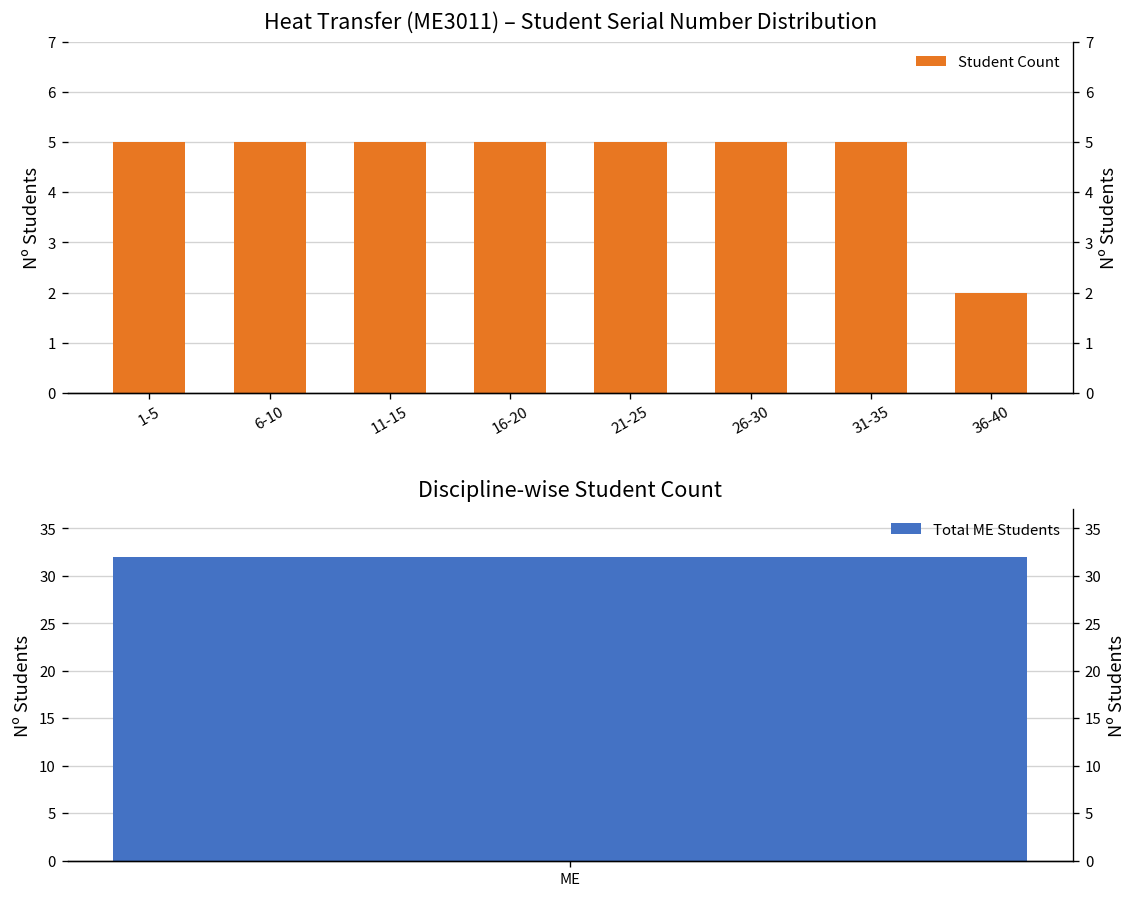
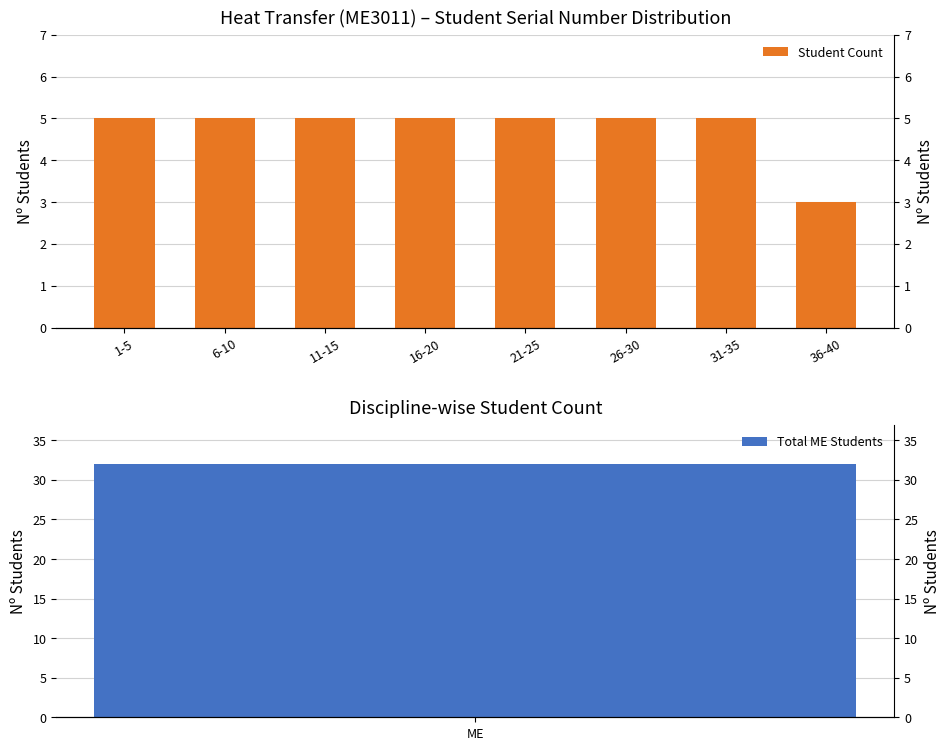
Heat Transfer (ME3011) – Student Serial Number Distribution, 36-40: 2 -> 3
